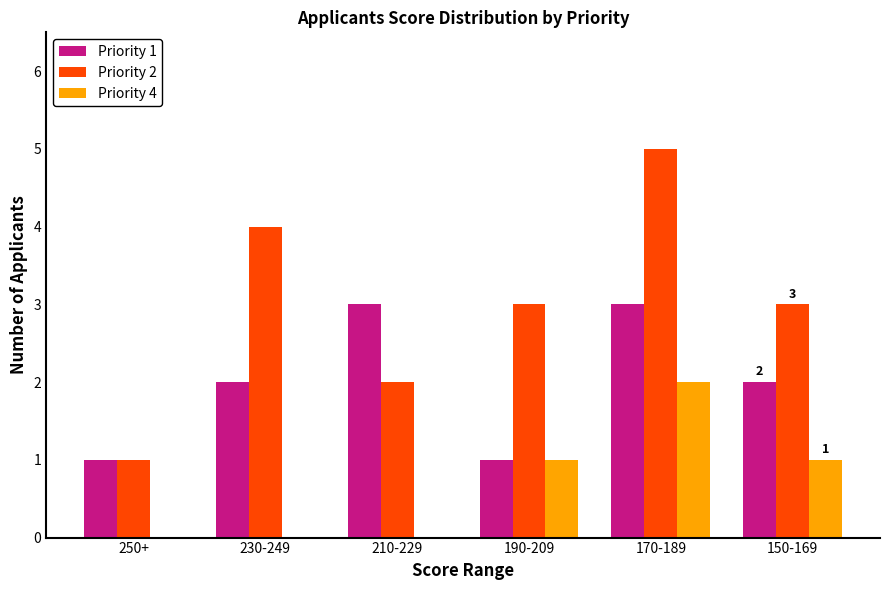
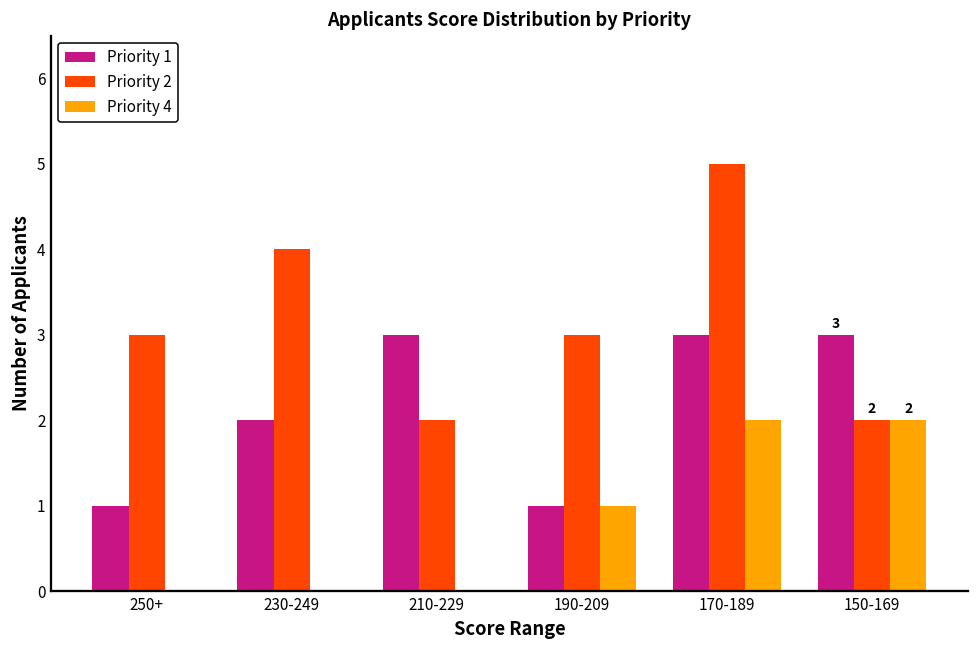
Priority 2, 250+: 1 -> 3
Priority 1, 150-169: 2 -> 3
Priority 2, 150-169: 3 -> 2
Priority 4, 150-169: 1 -> 2
